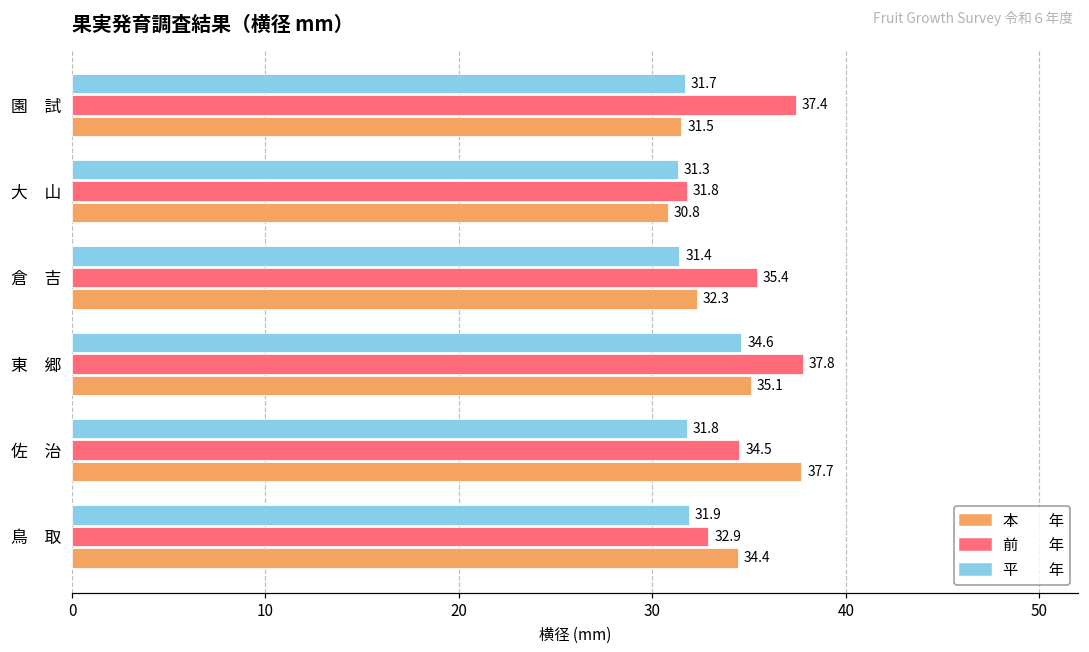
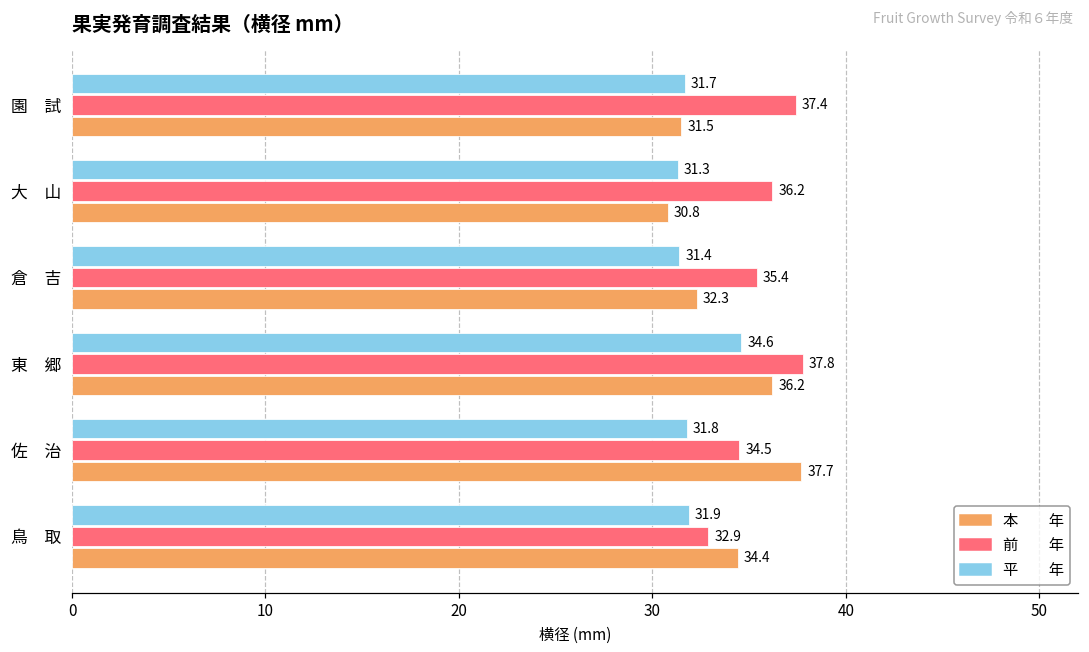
前 年, 大 山: 31.8 -> 36.2
本 年, 東 郷: 35.1 -> 36.2
